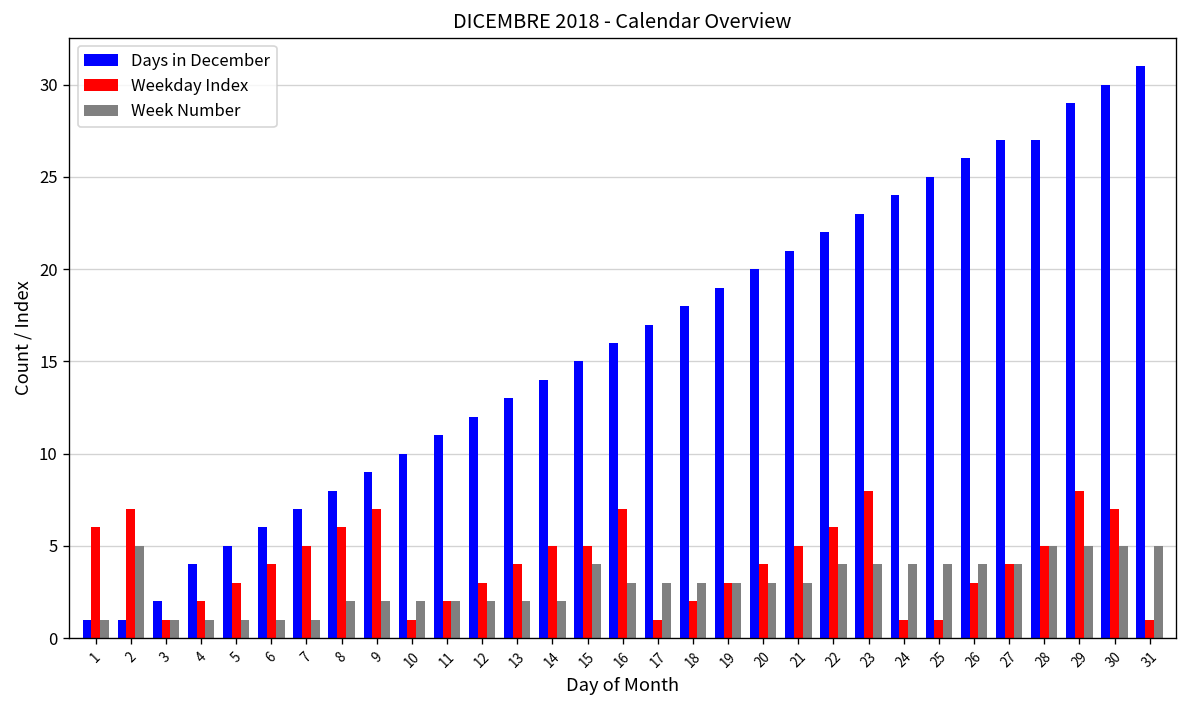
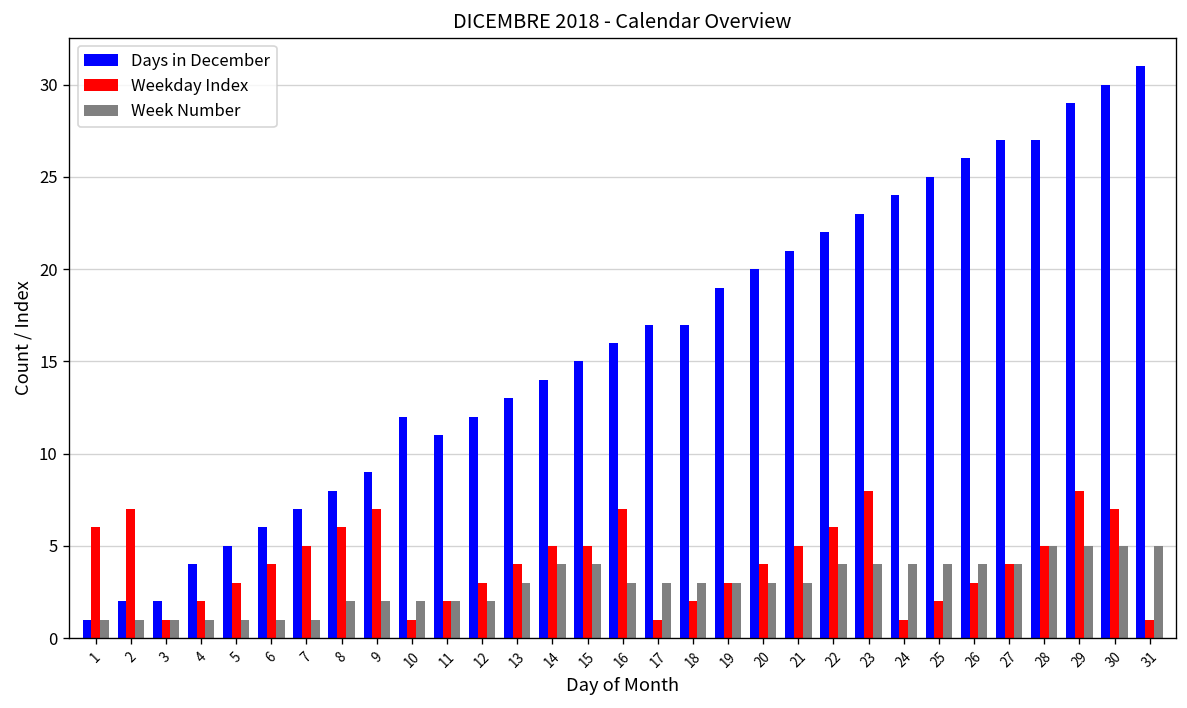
Days in December, 2: 1 -> 2
Week Number, 2: 5 -> 1
Days in December, 10: 10 -> 12
Week Number, 13: 2 -> 3
Week Number, 14: 2 -> 4
Days in December, 18: 18 -> 17
Weekday Index, 25: 1 -> 2
